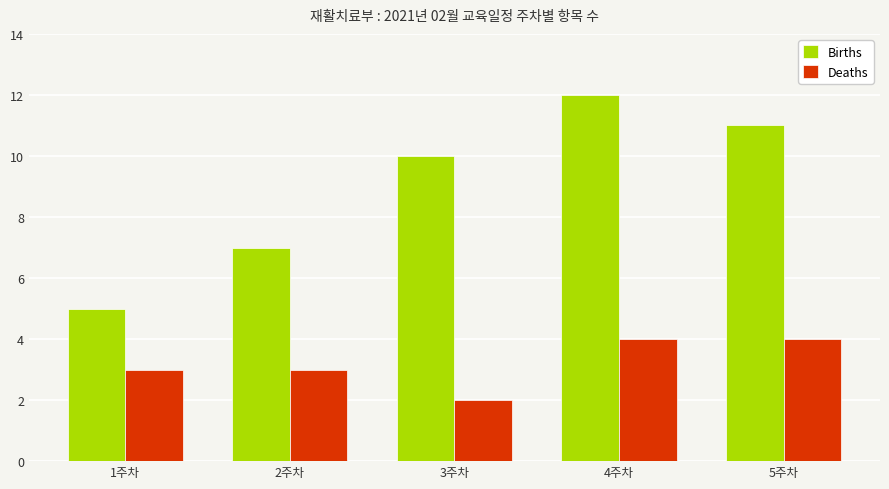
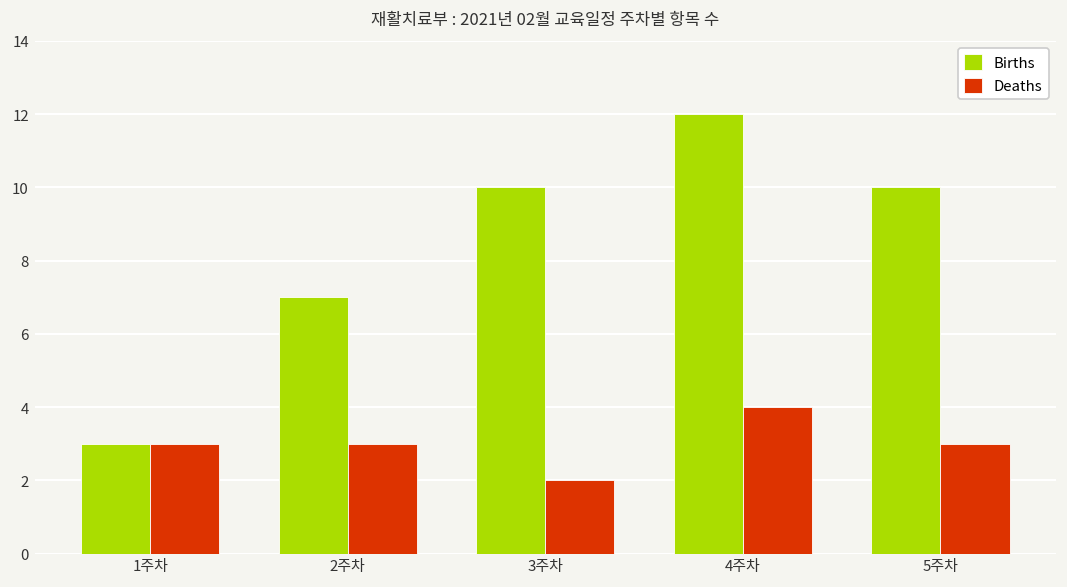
Births, 1주차: 5 -> 3
Births, 5주차: 11 -> 10
Deaths, 5주차: 4 -> 3
